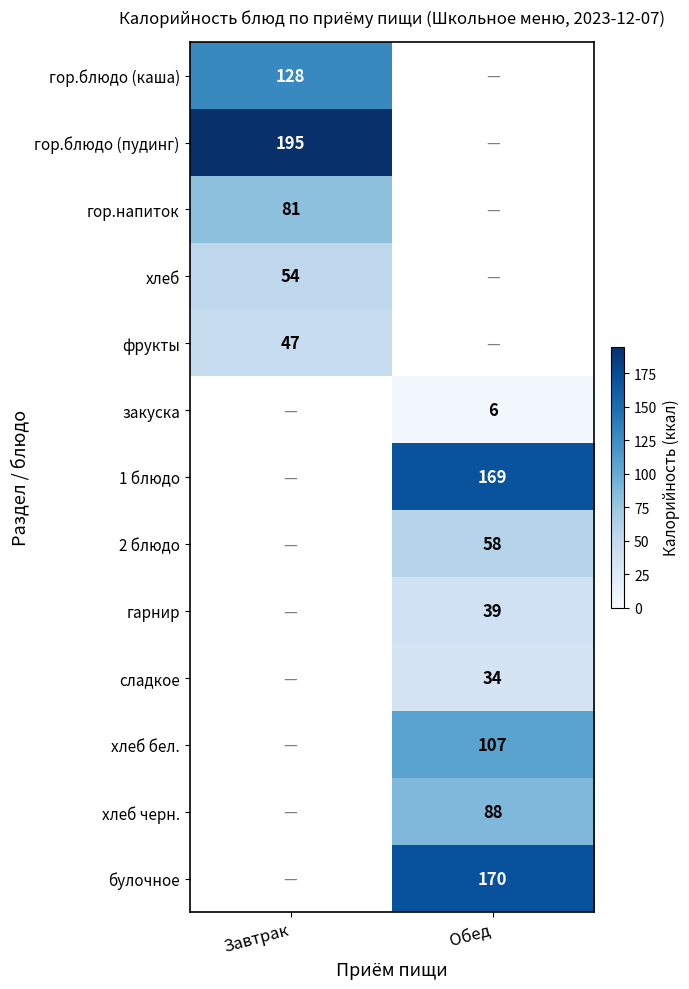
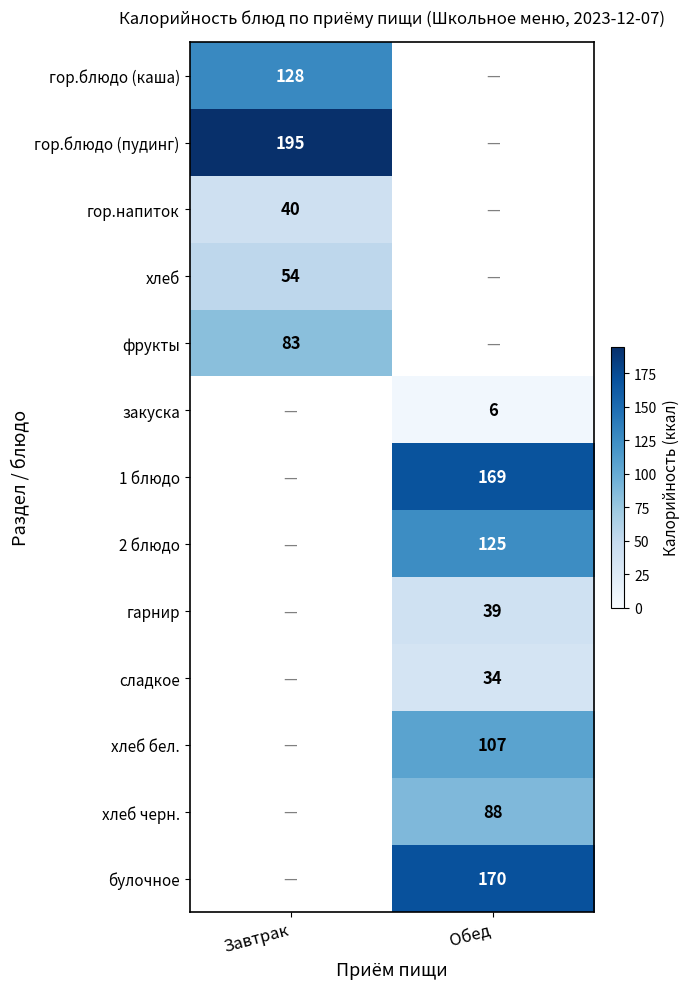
гор.напиток, Завтрак: 81 -> 40
фрукты, Завтрак: 47 -> 83
2 блюдо, Обед: 58 -> 125
